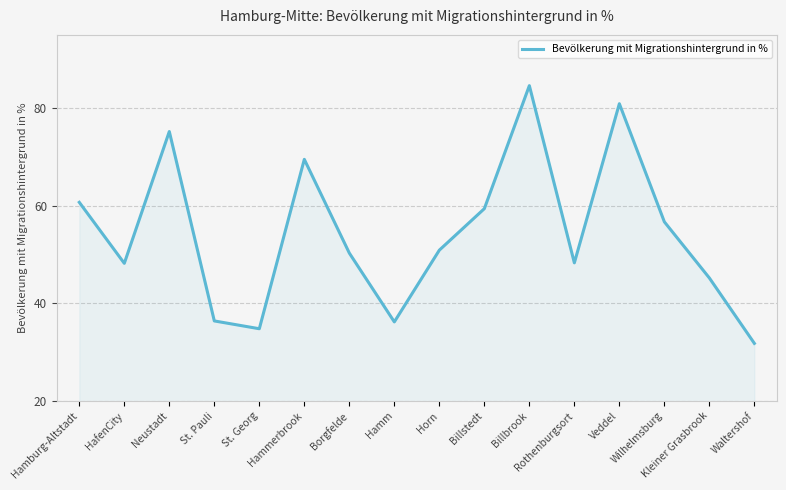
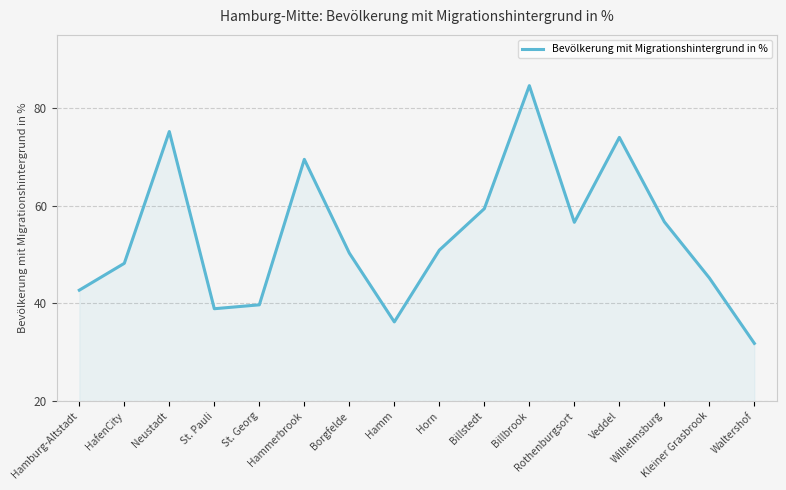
Hamburg-Altstadt: 61 -> 43
St. Pauli: 36 -> 39
St. Georg: 35 -> 40
Rothenburgsort: 48 -> 57
Veddel: 81 -> 74
